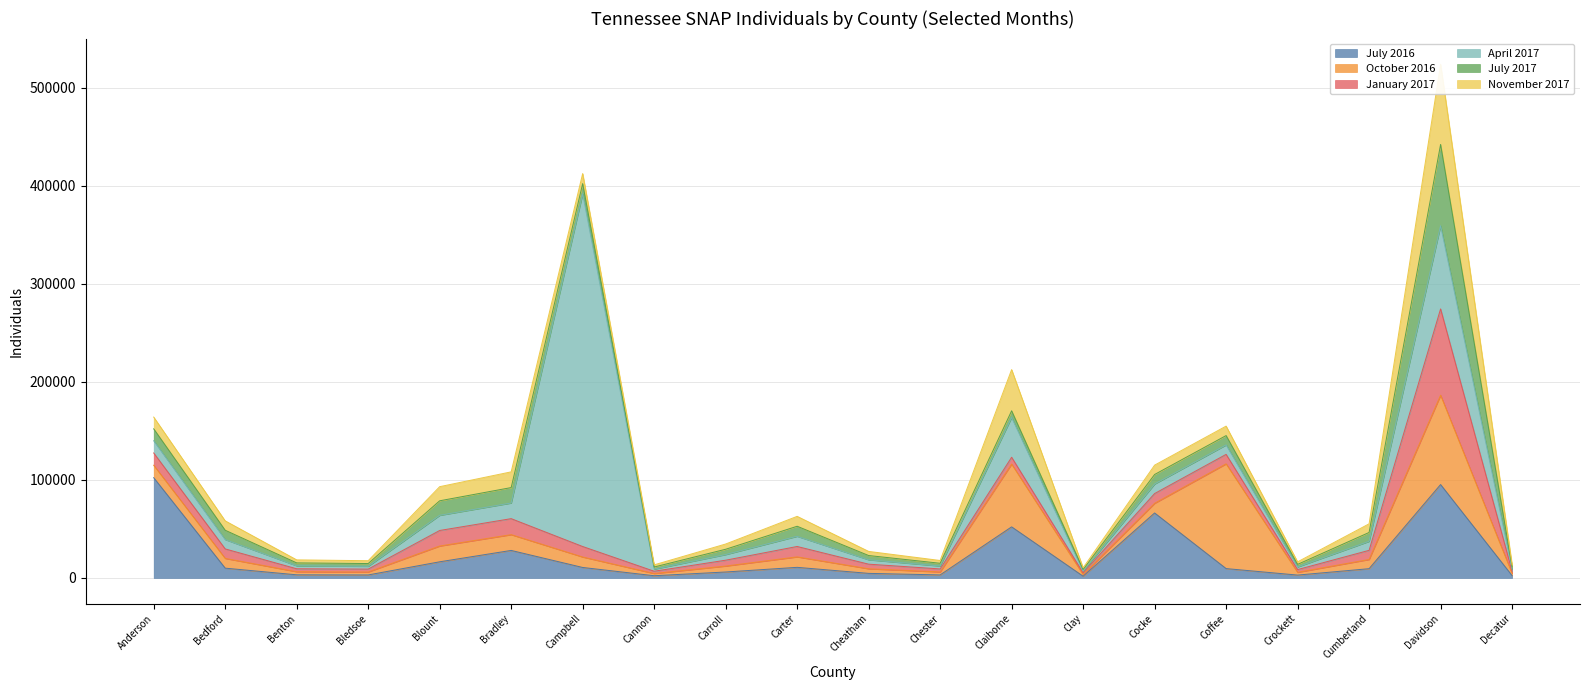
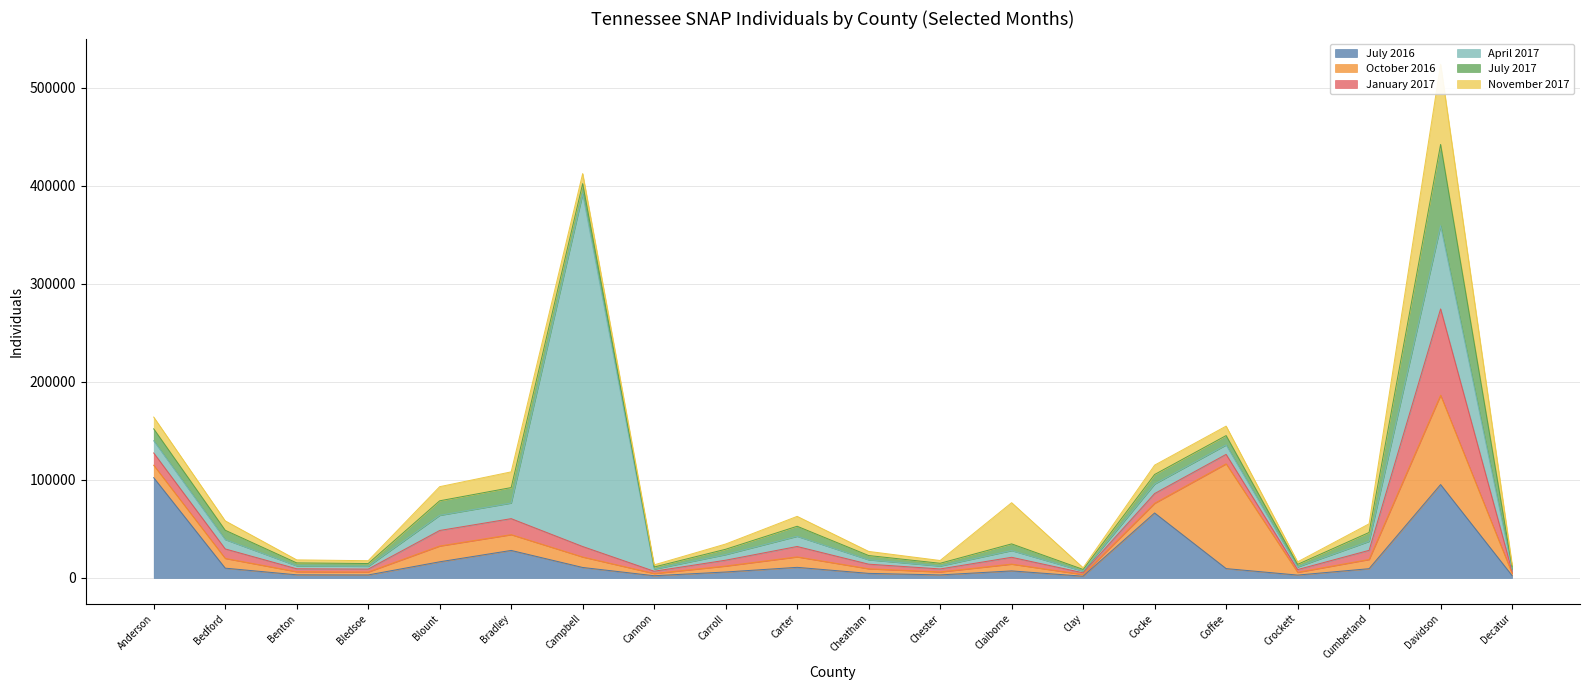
July 2016, Claiborne: 50000 -> 10000
October 2016, Claiborne: 60000 -> 10000
April 2017, Claiborne: 40000 -> 10000
